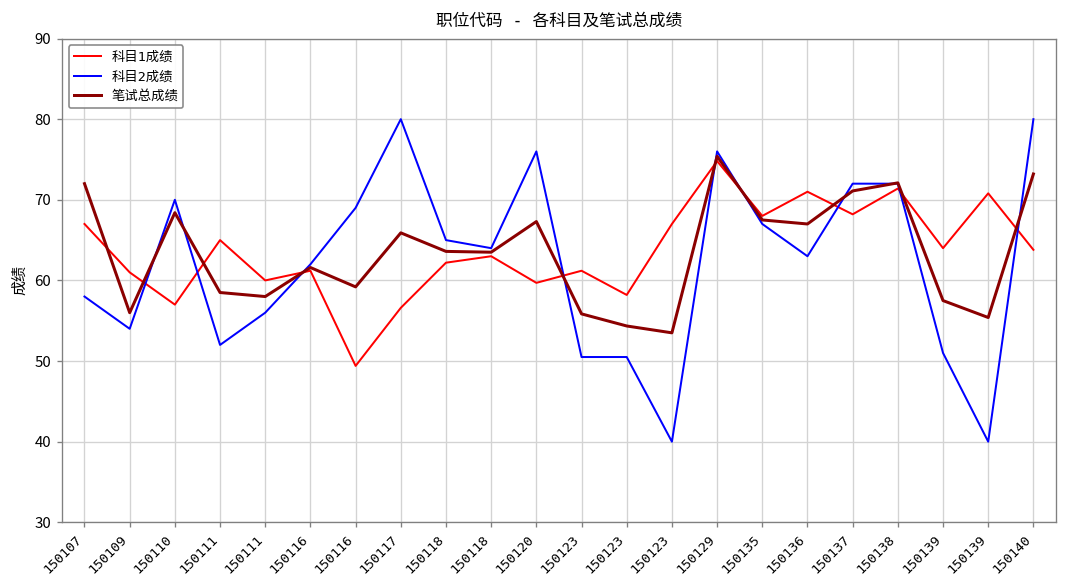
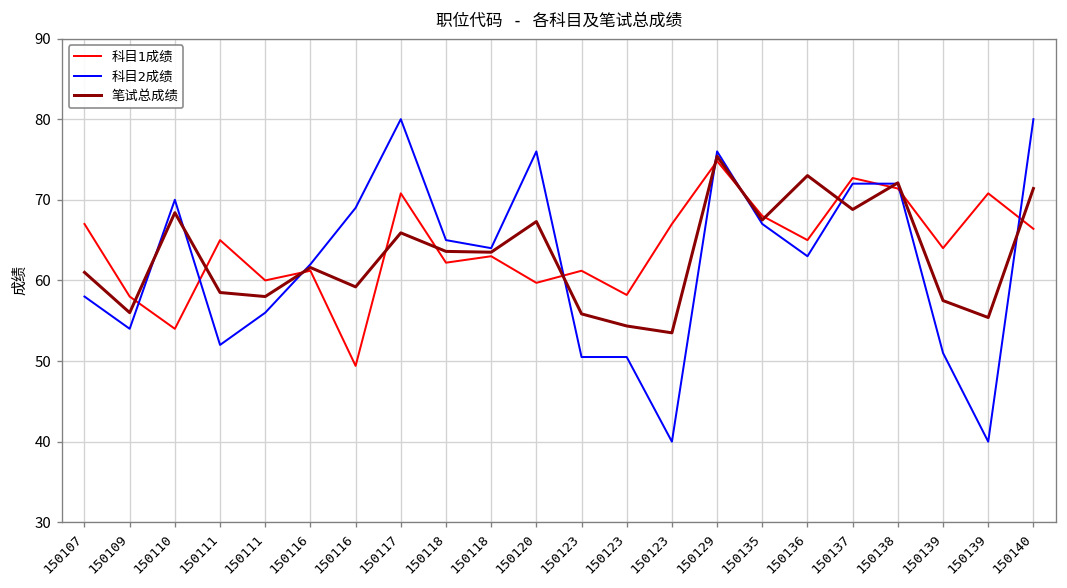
笔试总成绩, 150107: 72 -> 61
科目1成绩, 150109: 61 -> 58
科目1成绩, 150110: 57 -> 54
科目1成绩, 150117: 57 -> 71
科目1成绩, 150136: 71 -> 65
笔试总成绩, 150136: 67 -> 73
科目1成绩, 150137: 68 -> 73
笔试总成绩, 150137: 71 -> 69
科目1成绩, 150140: 64 -> 66
笔试总成绩, 150140: 73 -> 71
